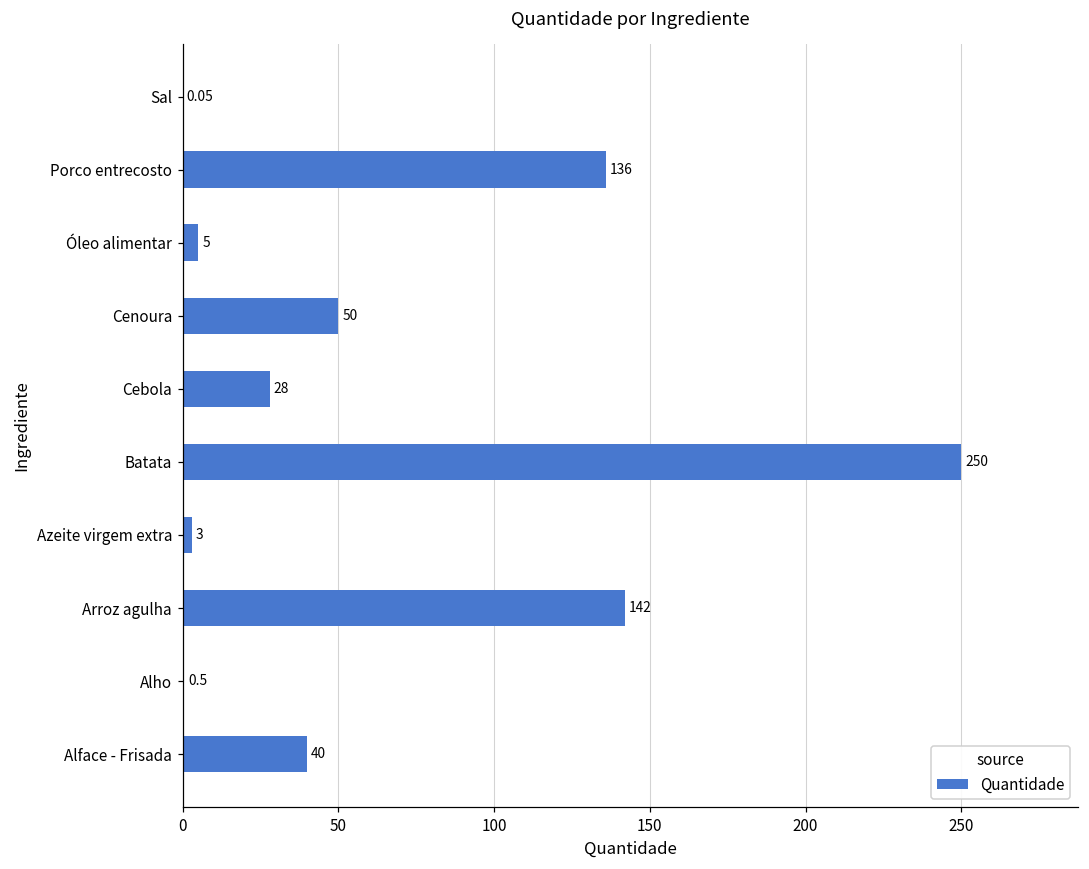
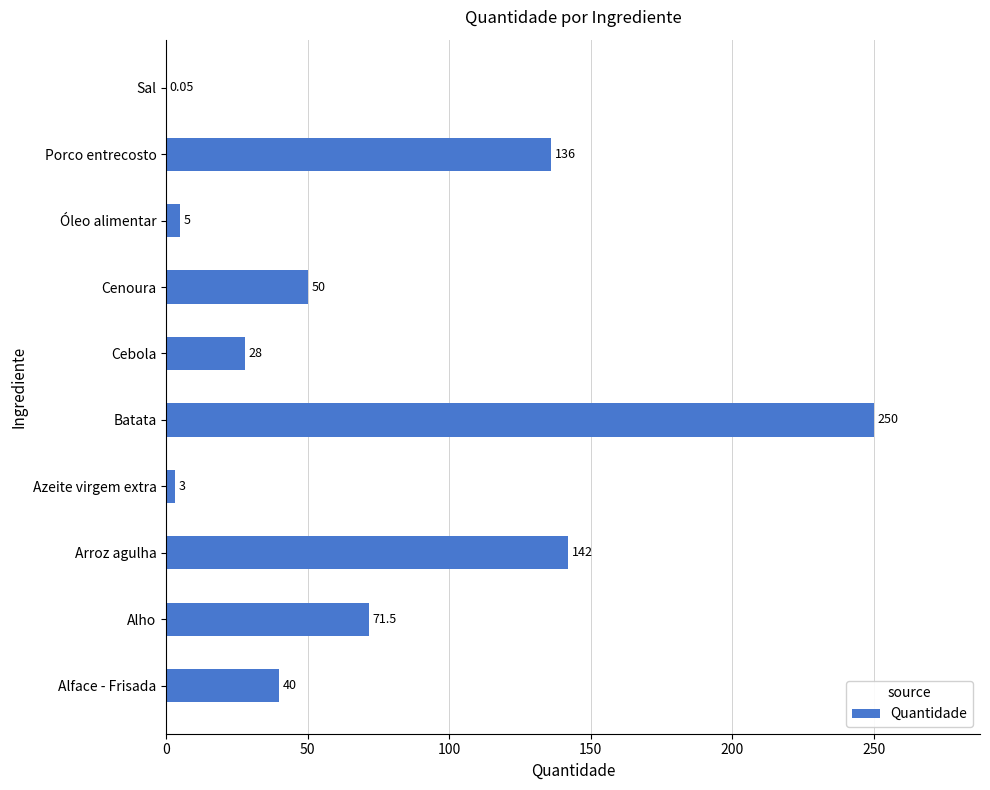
Alho: 0.5 -> 71.5
